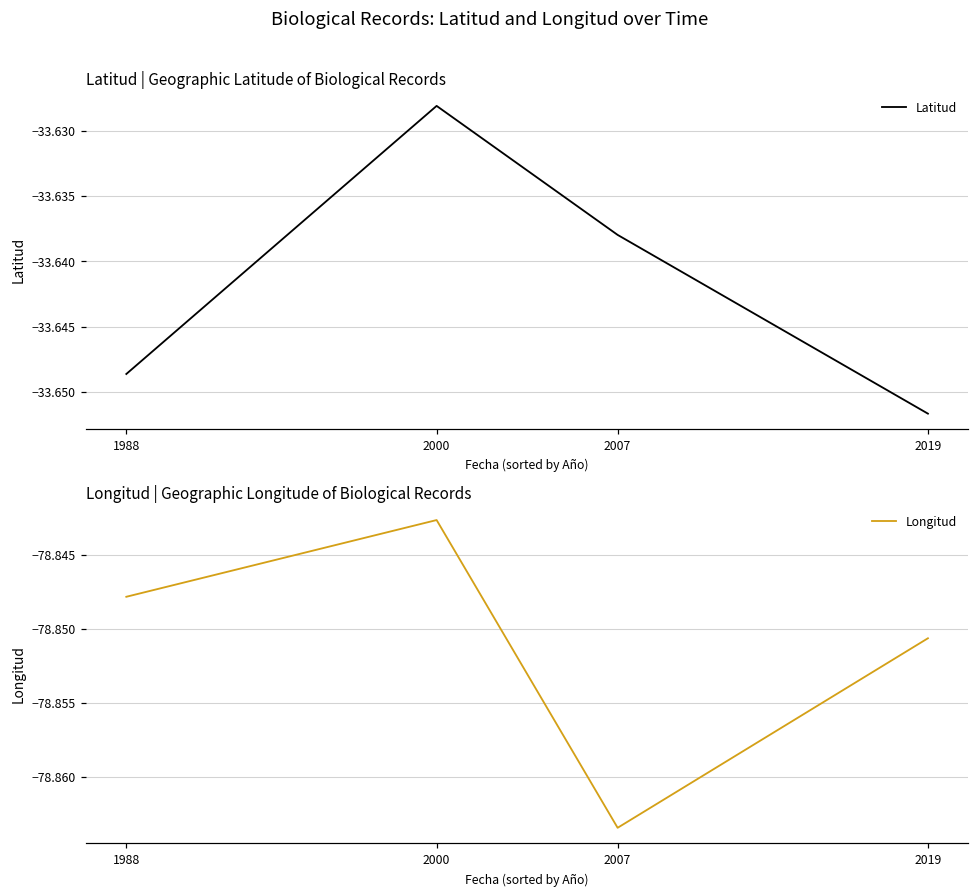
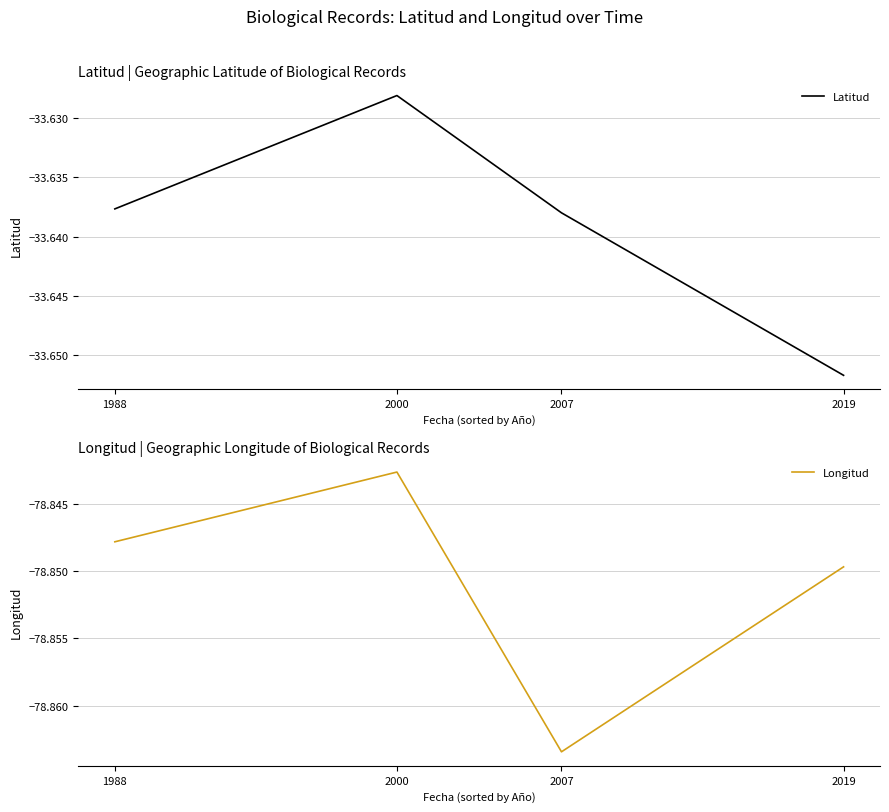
Latitud | Geographic Latitude of Biological Records, 1988: -33.6486 -> -33.6376
Longitud | Geographic Longitude of Biological Records, 2019: -78.8506 -> -78.8497
